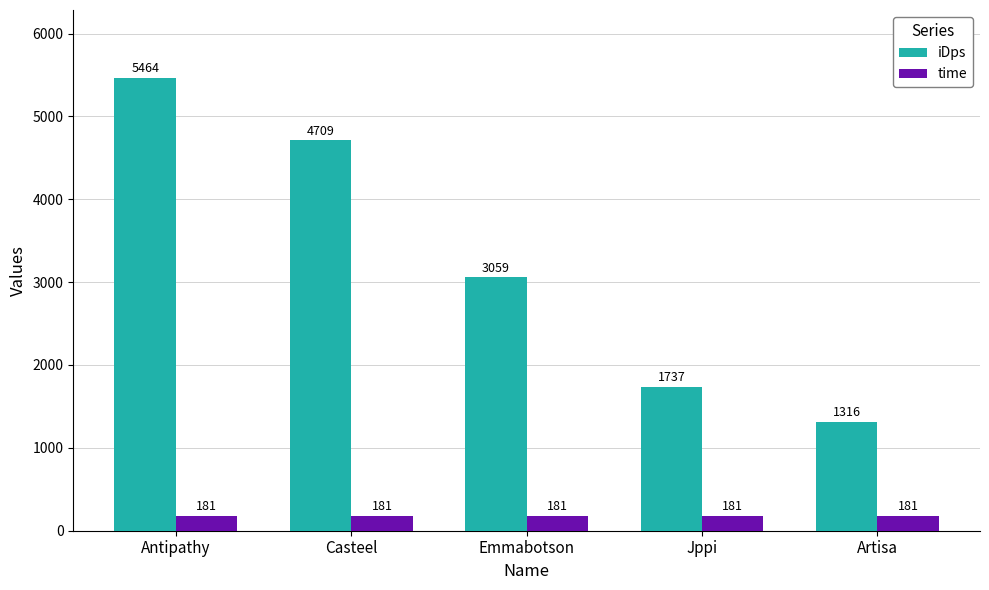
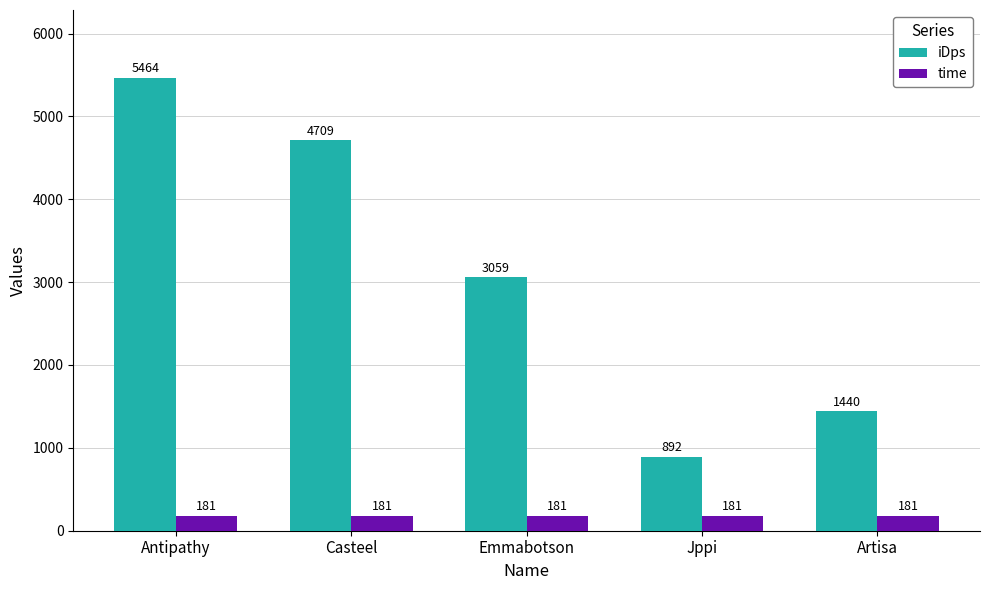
iDps, Jppi: 1737 -> 892
iDps, Artisa: 1316 -> 1440
